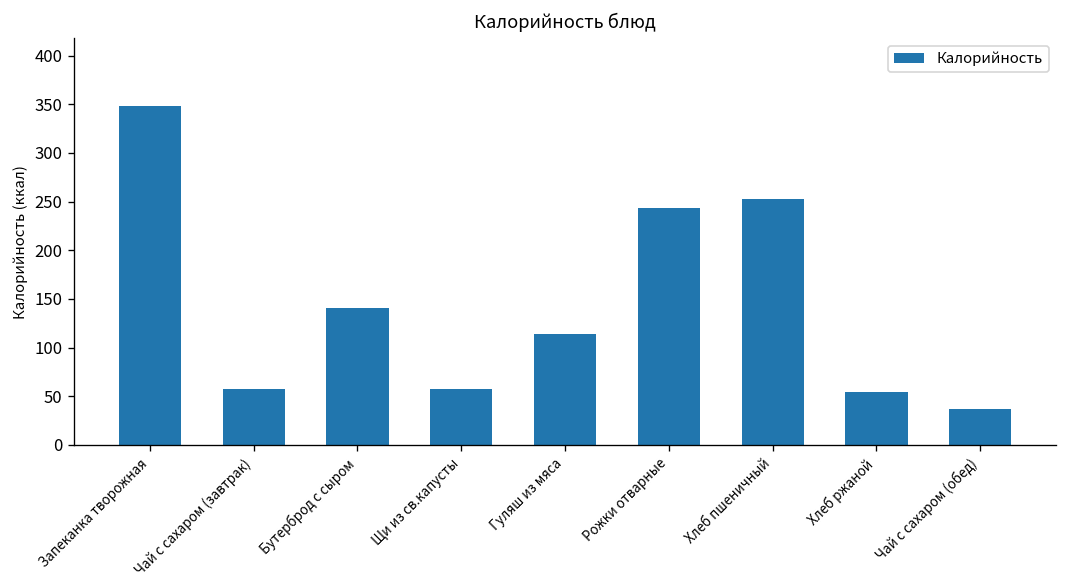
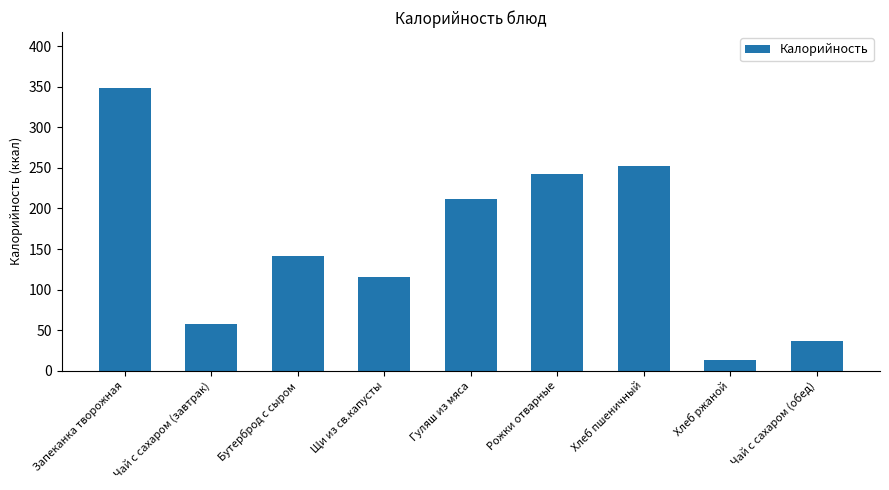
Щи из св.капусты: 60 -> 120
Гуляш из мяса: 110 -> 210
Хлеб ржаной: 50 -> 10
